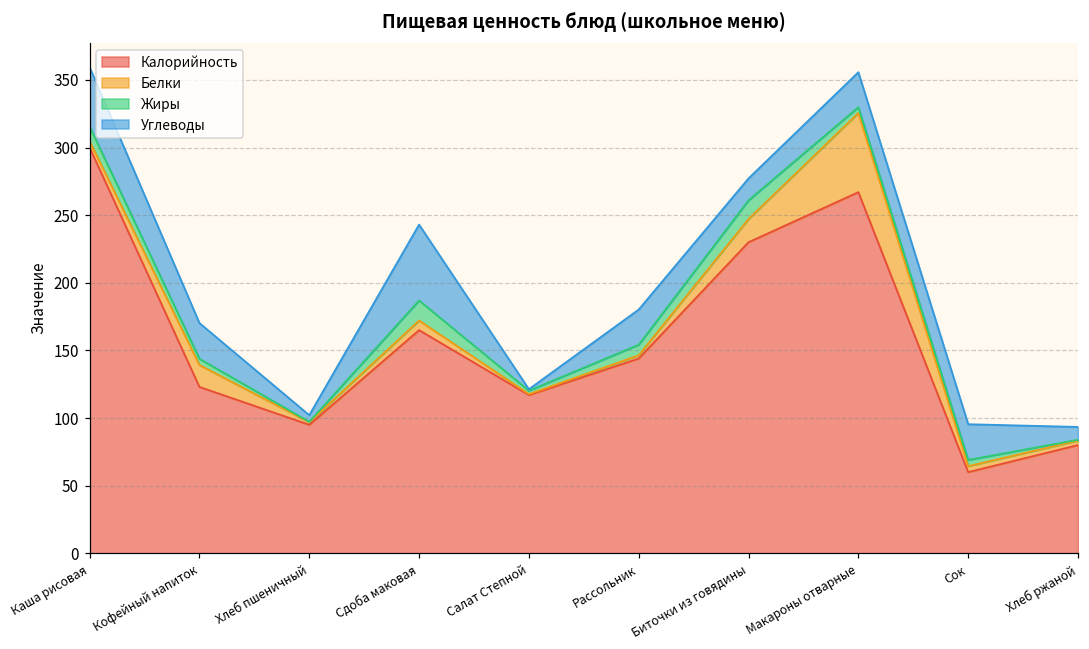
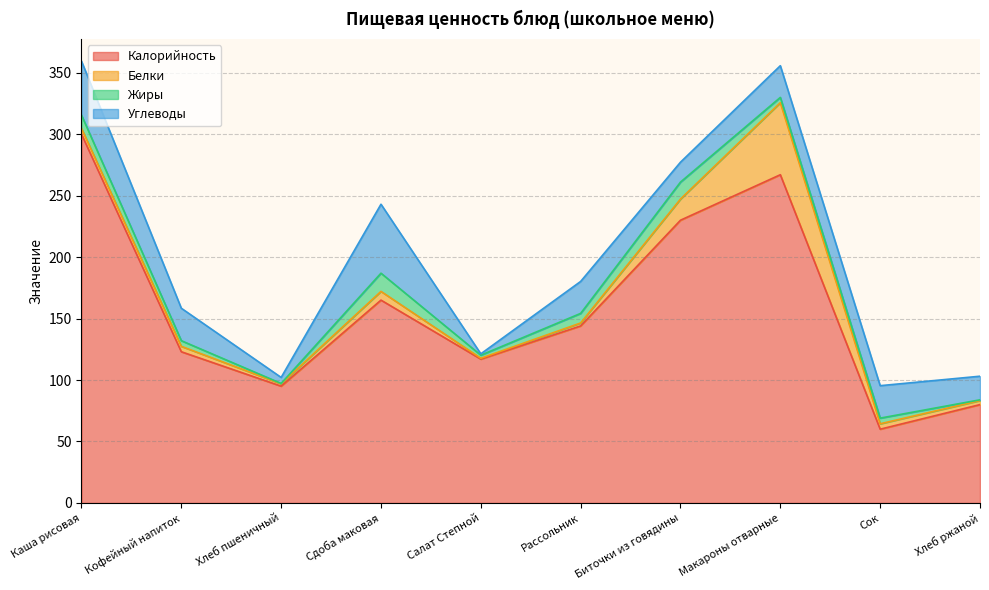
Белки, Кофейный напиток: 16 -> 4
Углеводы, Хлеб ржаной: 10 -> 19
